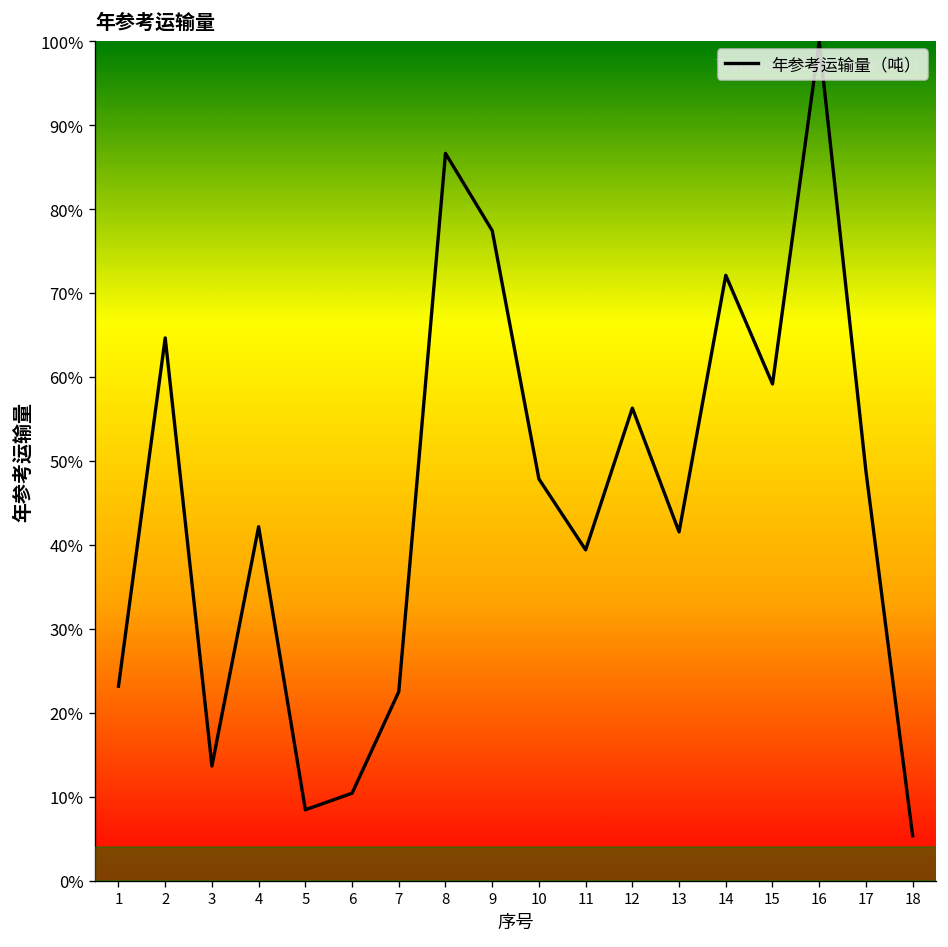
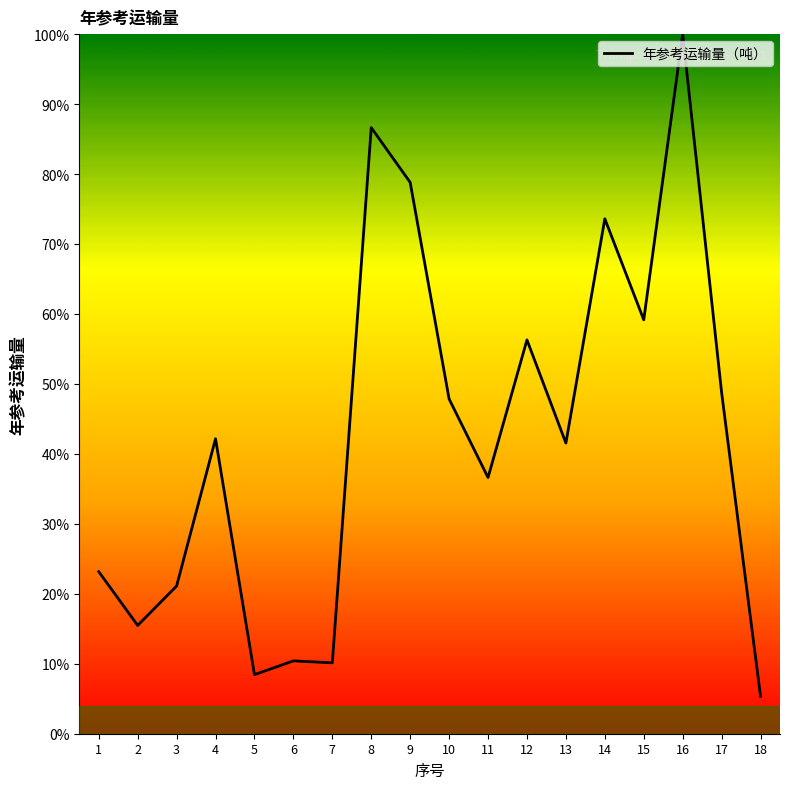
2: 65% -> 15%
3: 14% -> 21%
7: 23% -> 10%
9: 77% -> 79%
11: 39% -> 37%
14: 72% -> 74%
